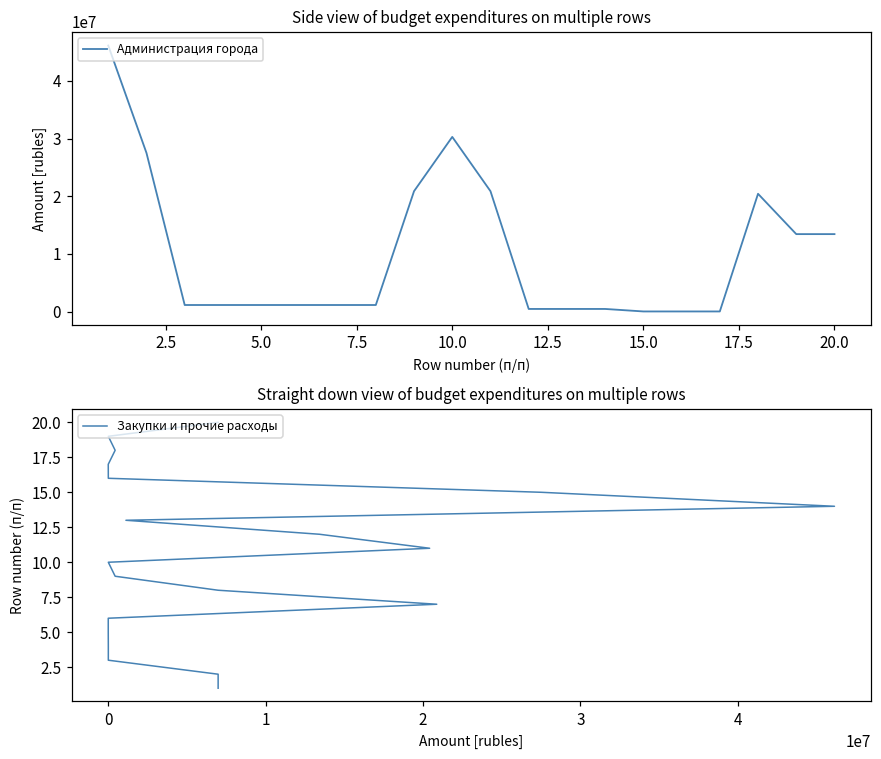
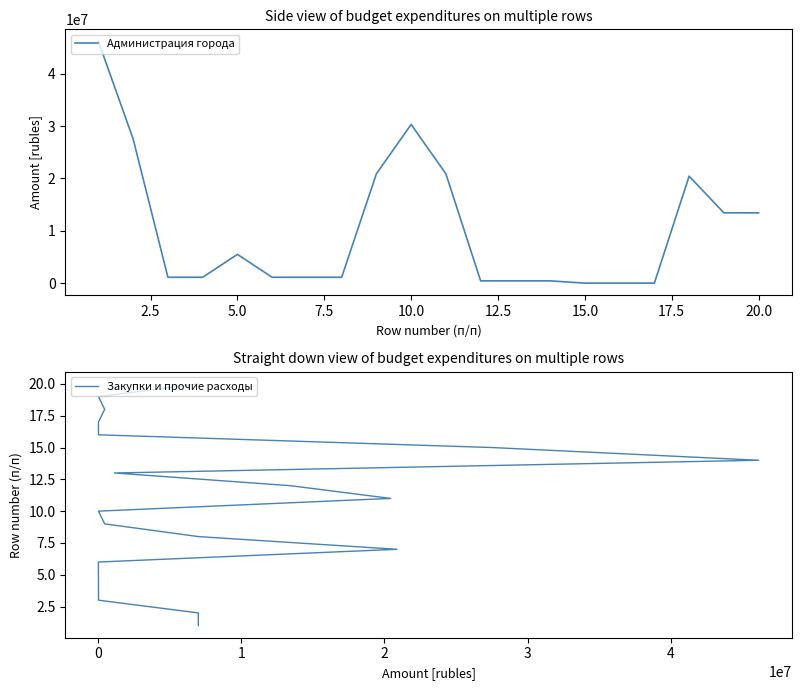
Side view of budget expenditures on multiple rows, 5.0: 1000000 -> 5000000
